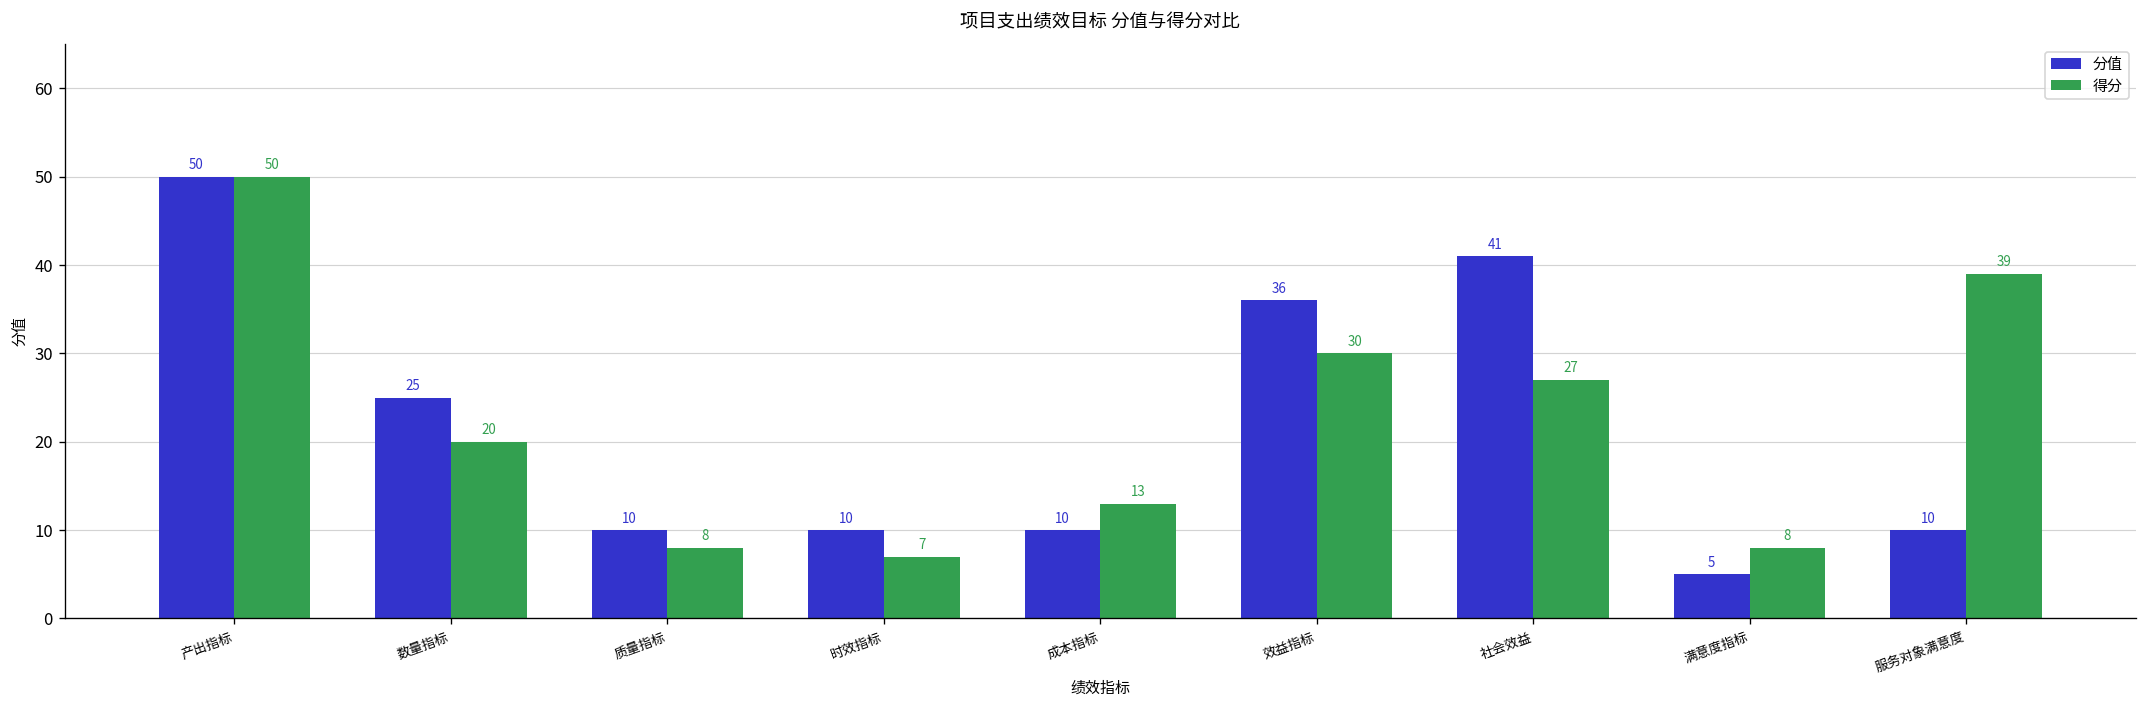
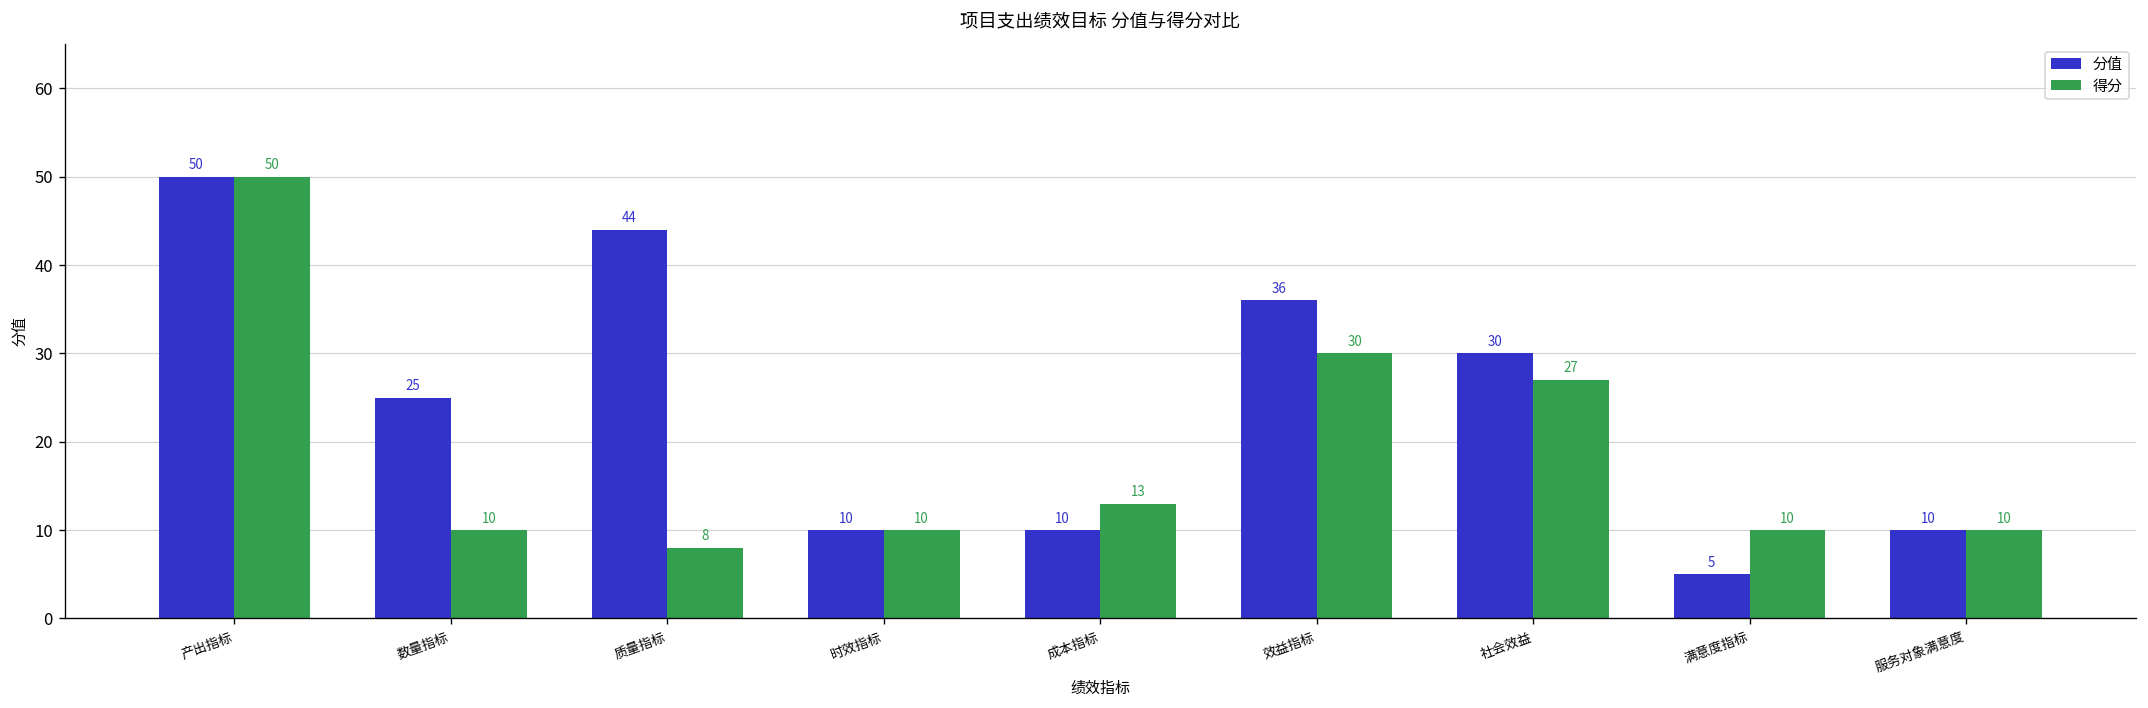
得分, 数量指标: 20 -> 10
分值, 质量指标: 10 -> 44
得分, 时效指标: 7 -> 10
分值, 社会效益: 41 -> 30
得分, 满意度指标: 8 -> 10
得分, 服务对象满意度: 39 -> 10
